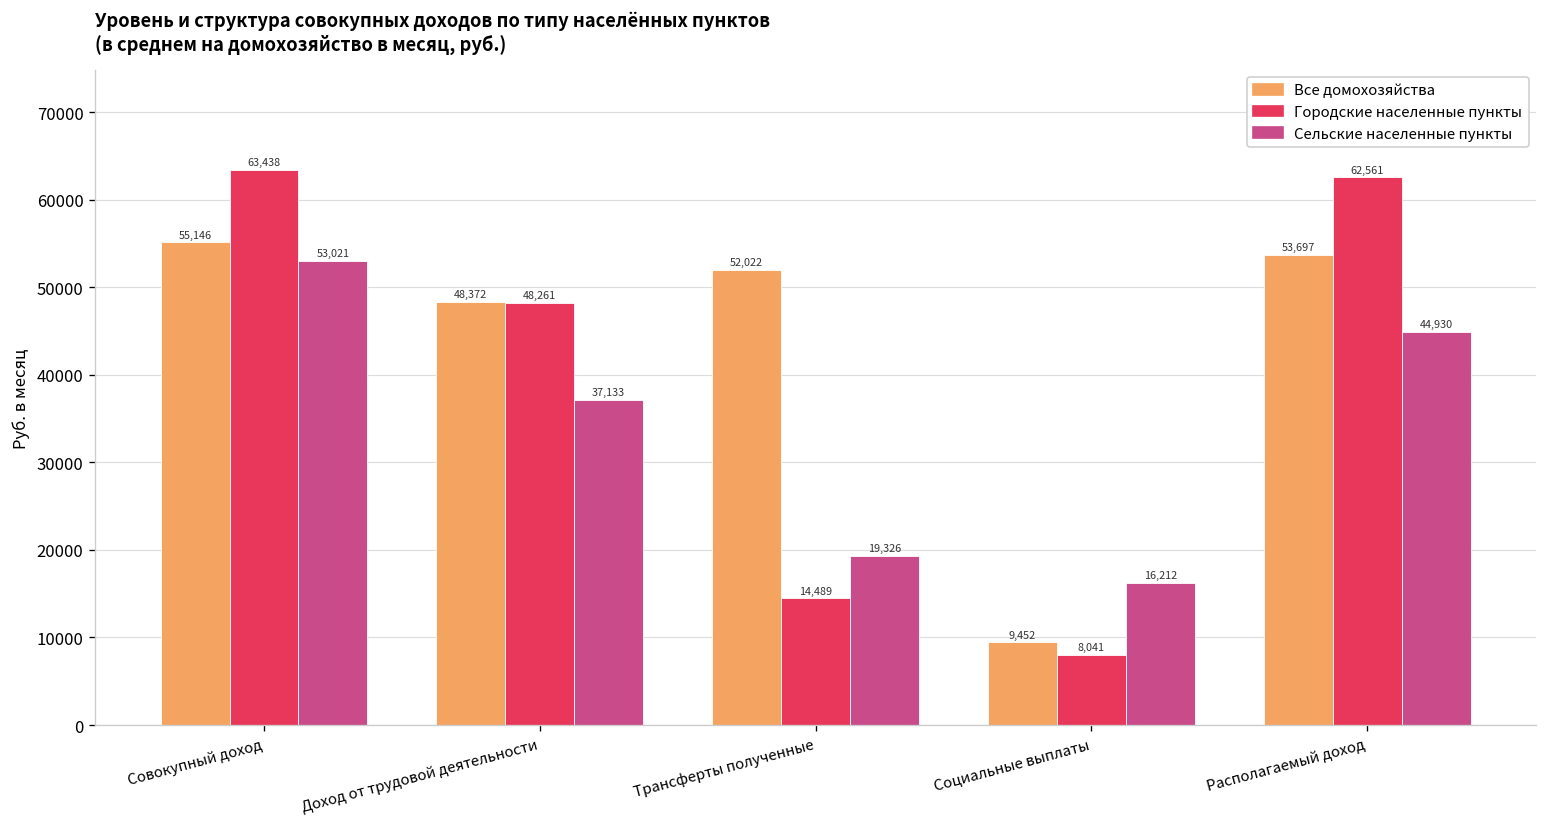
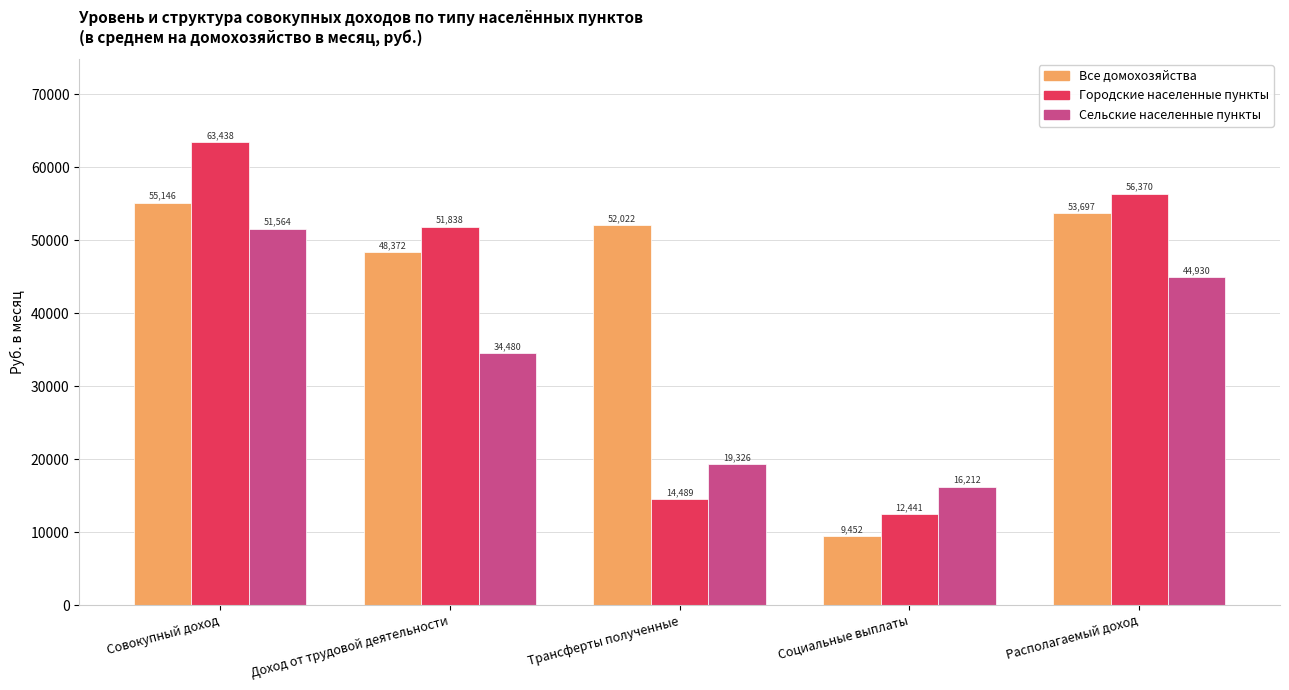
Сельские населенные пункты, Совокупный доход: 53,021 -> 51,564
Городские населенные пункты, Доход от трудовой деятельности: 48,261 -> 51,838
Сельские населенные пункты, Доход от трудовой деятельности: 37,133 -> 34,480
Городские населенные пункты, Социальные выплаты: 8,041 -> 12,441
Городские населенные пункты, Располагаемый доход: 62,561 -> 56,370
